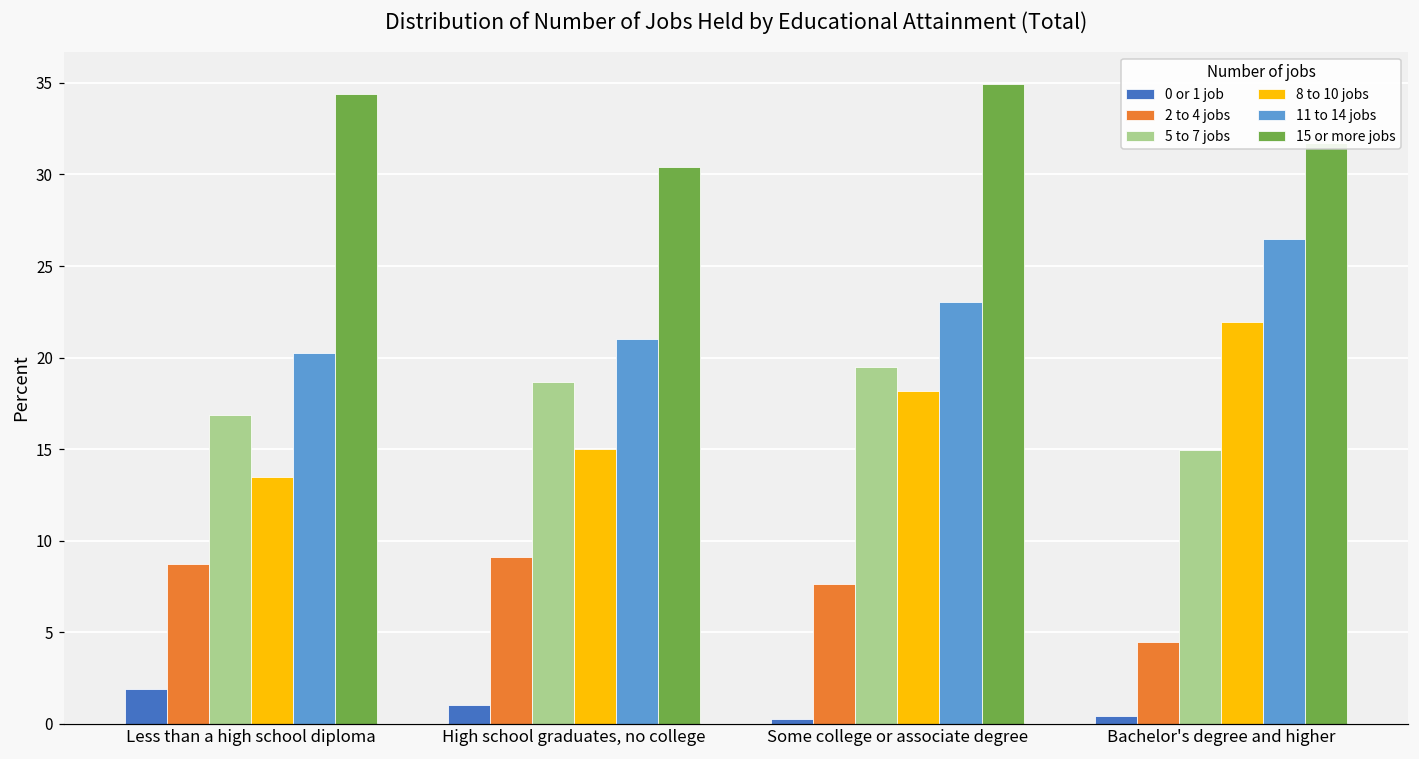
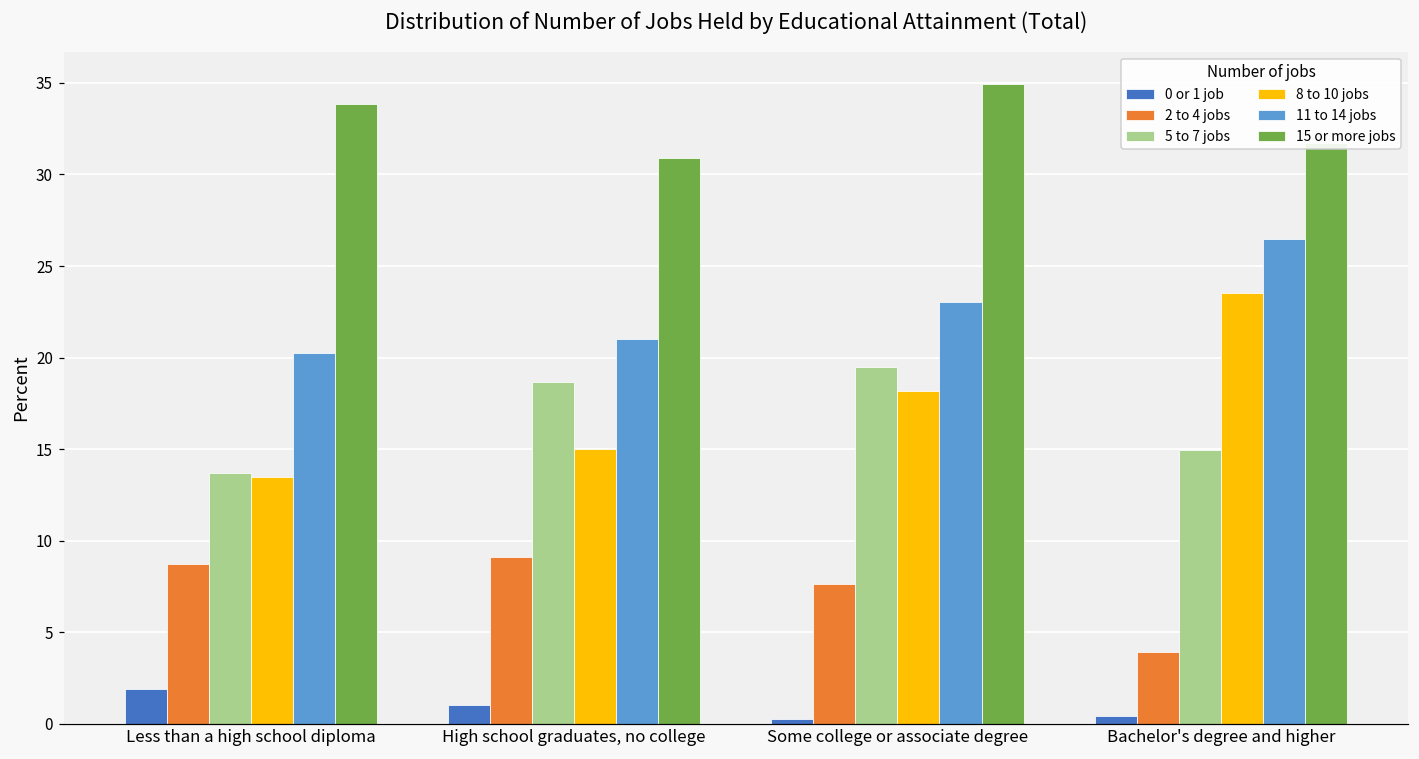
5 to 7 jobs, Less than a high school diploma: 16.9 -> 13.7
15 or more jobs, Less than a high school diploma: 34.4 -> 33.9
15 or more jobs, High school graduates, no college: 30.4 -> 30.9
2 to 4 jobs, Bachelor's degree and higher: 4.5 -> 3.9
8 to 10 jobs, Bachelor's degree and higher: 22.0 -> 23.5
